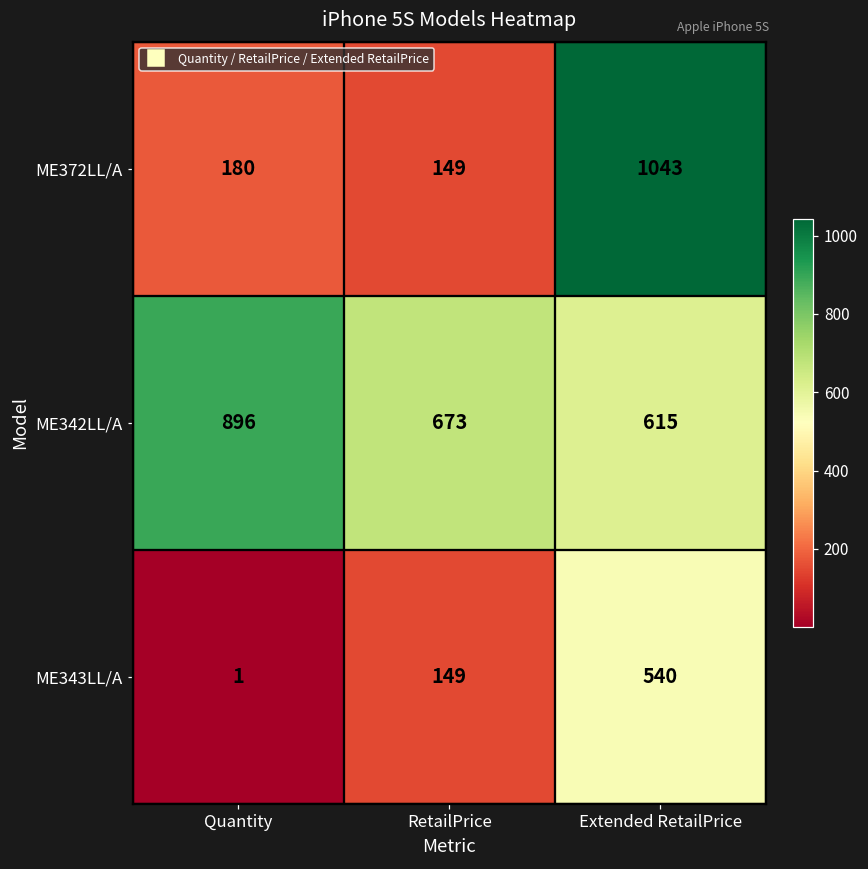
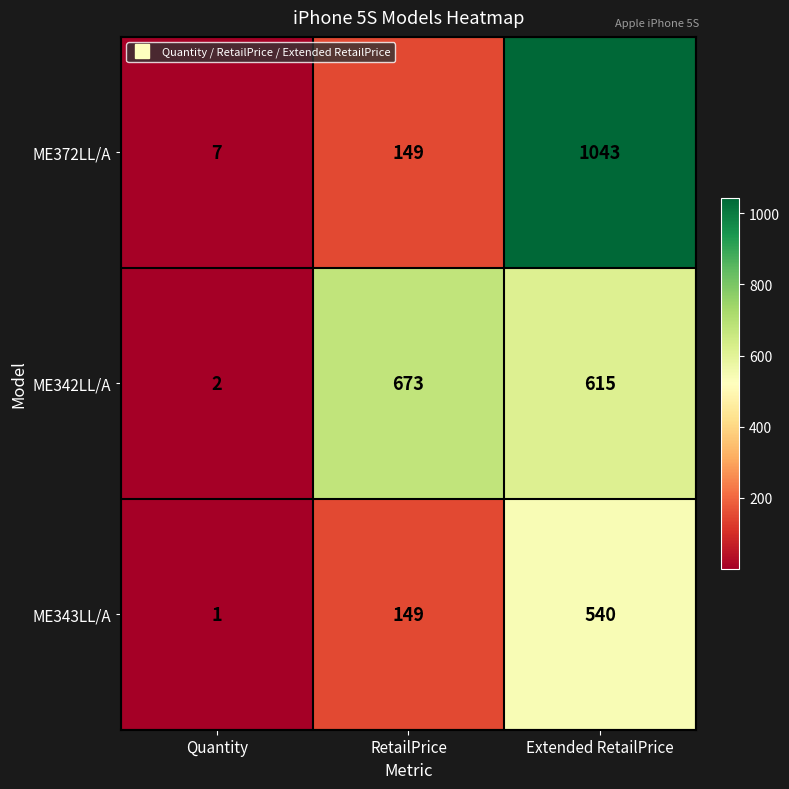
ME372LL/A, Quantity: 180 -> 7
ME342LL/A, Quantity: 896 -> 2
